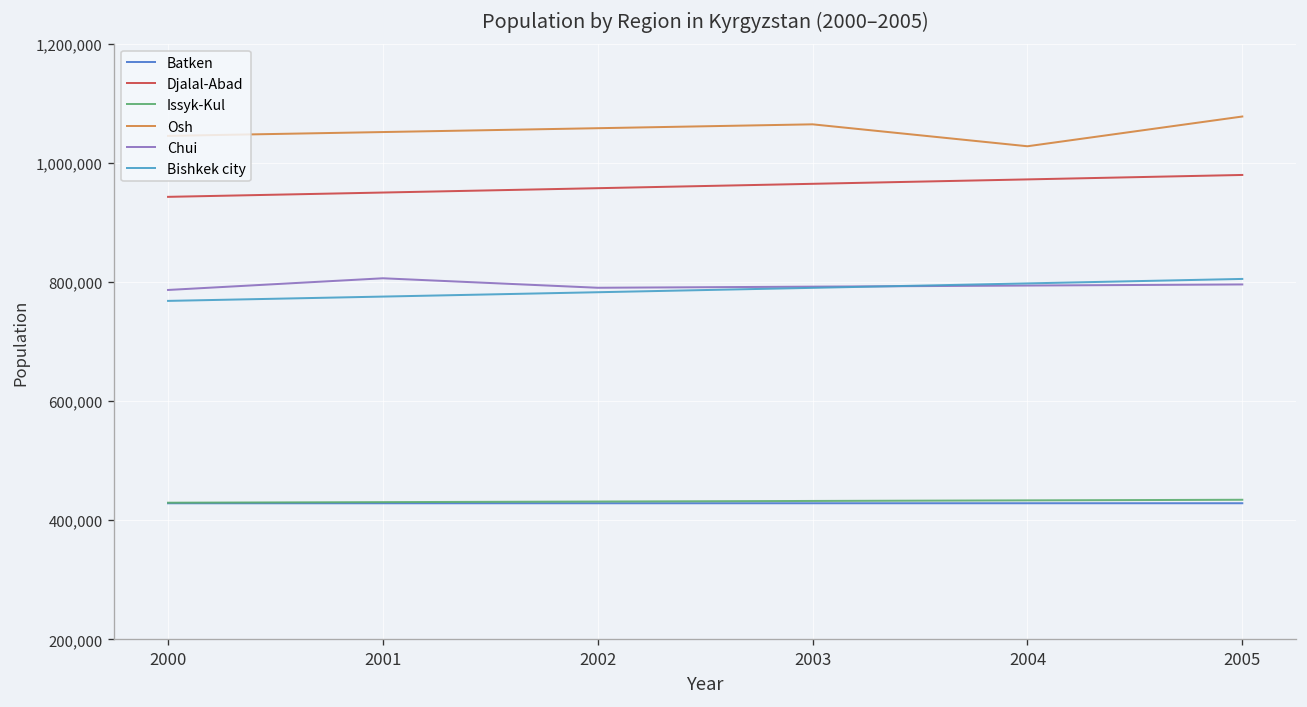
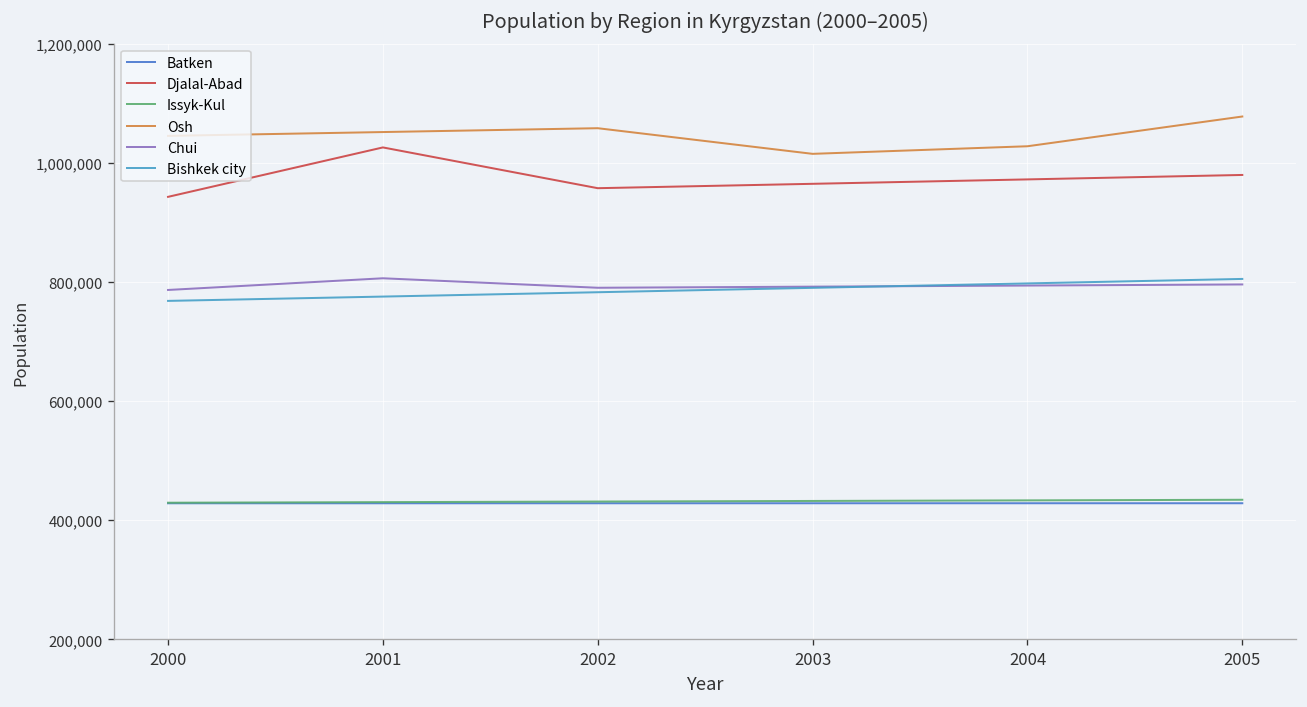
Djalal-Abad, 2001: 950,000 -> 1,030,000
Osh, 2003: 1,060,000 -> 1,010,000
